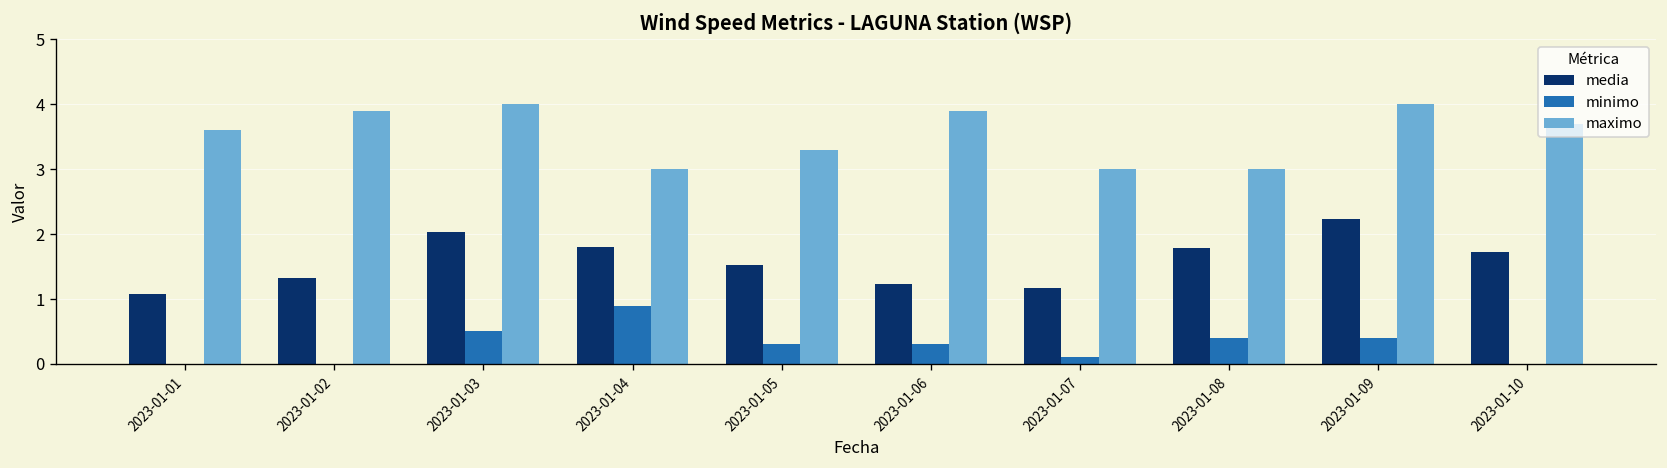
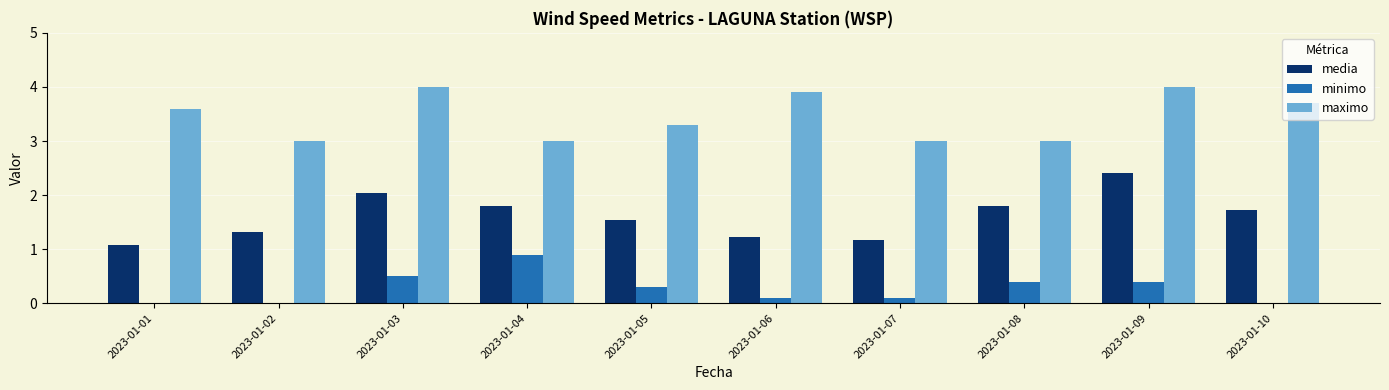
maximo, 2023-01-02: 3.9 -> 3.0
minimo, 2023-01-06: 0.3 -> 0.1
media, 2023-01-09: 2.2 -> 2.4
